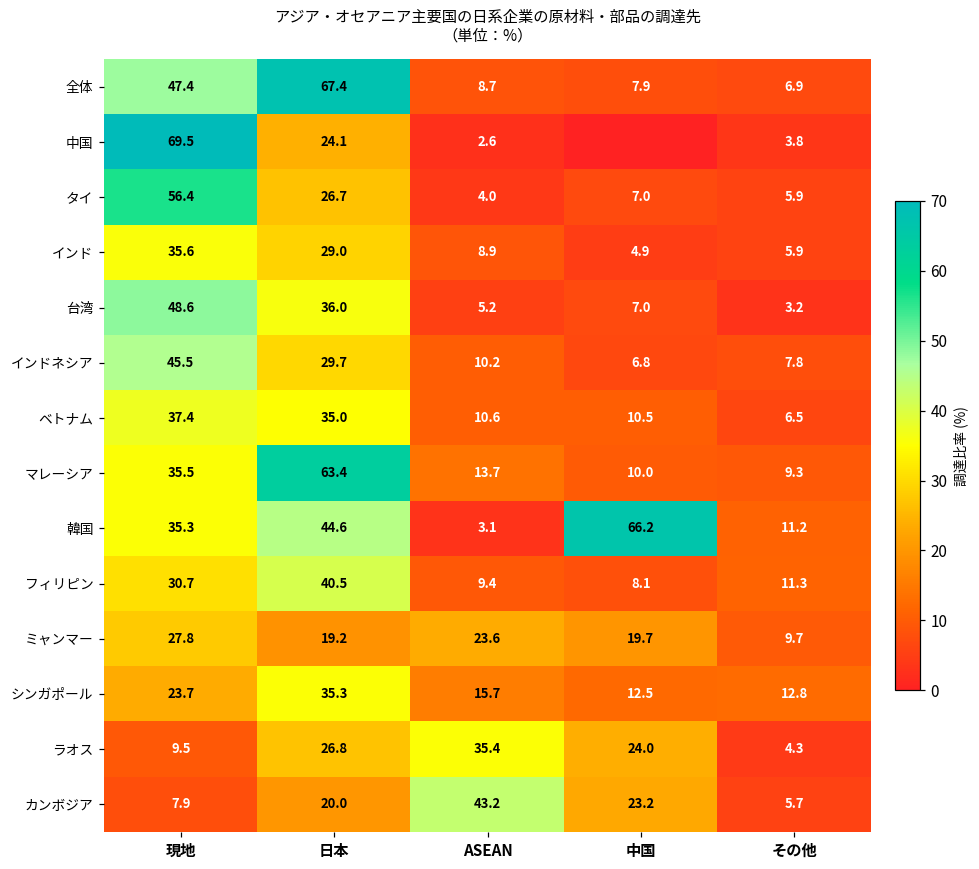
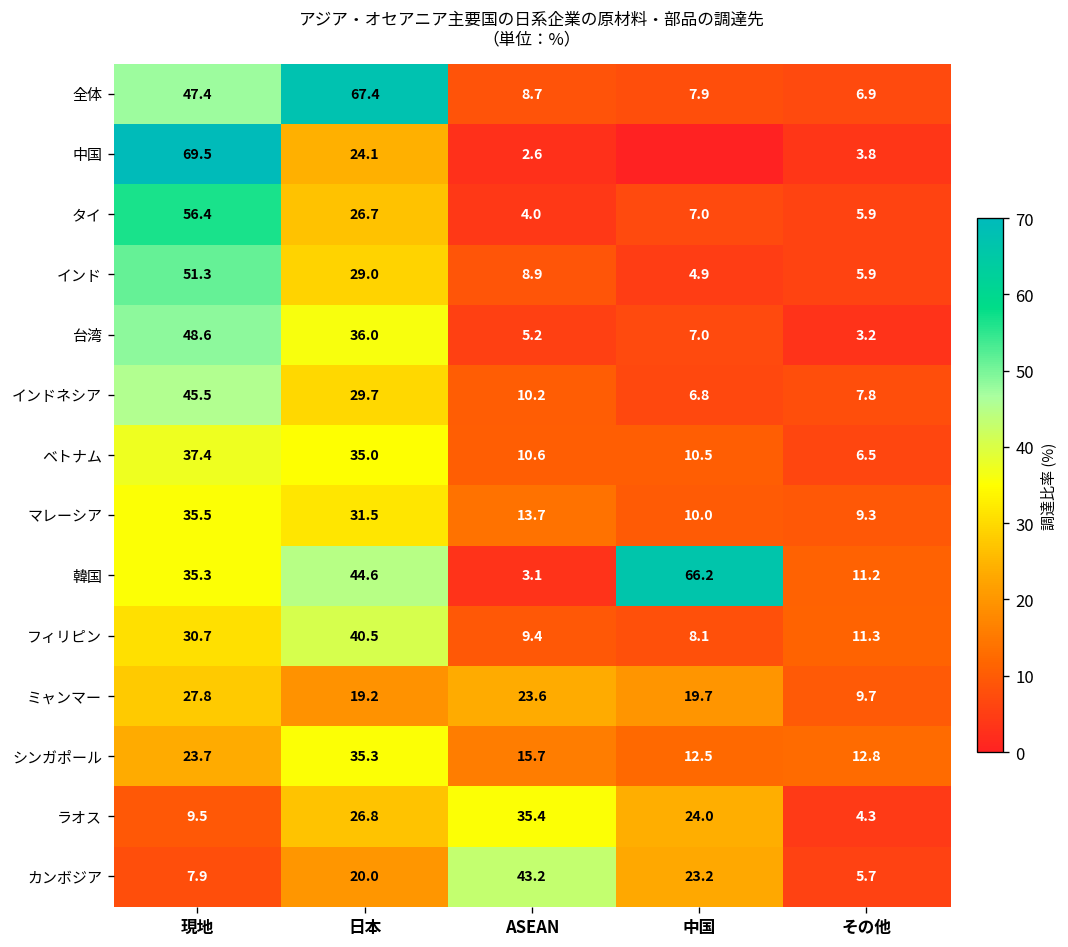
インド, 現地: 35.6 -> 51.3
マレーシア, 日本: 63.4 -> 31.5
